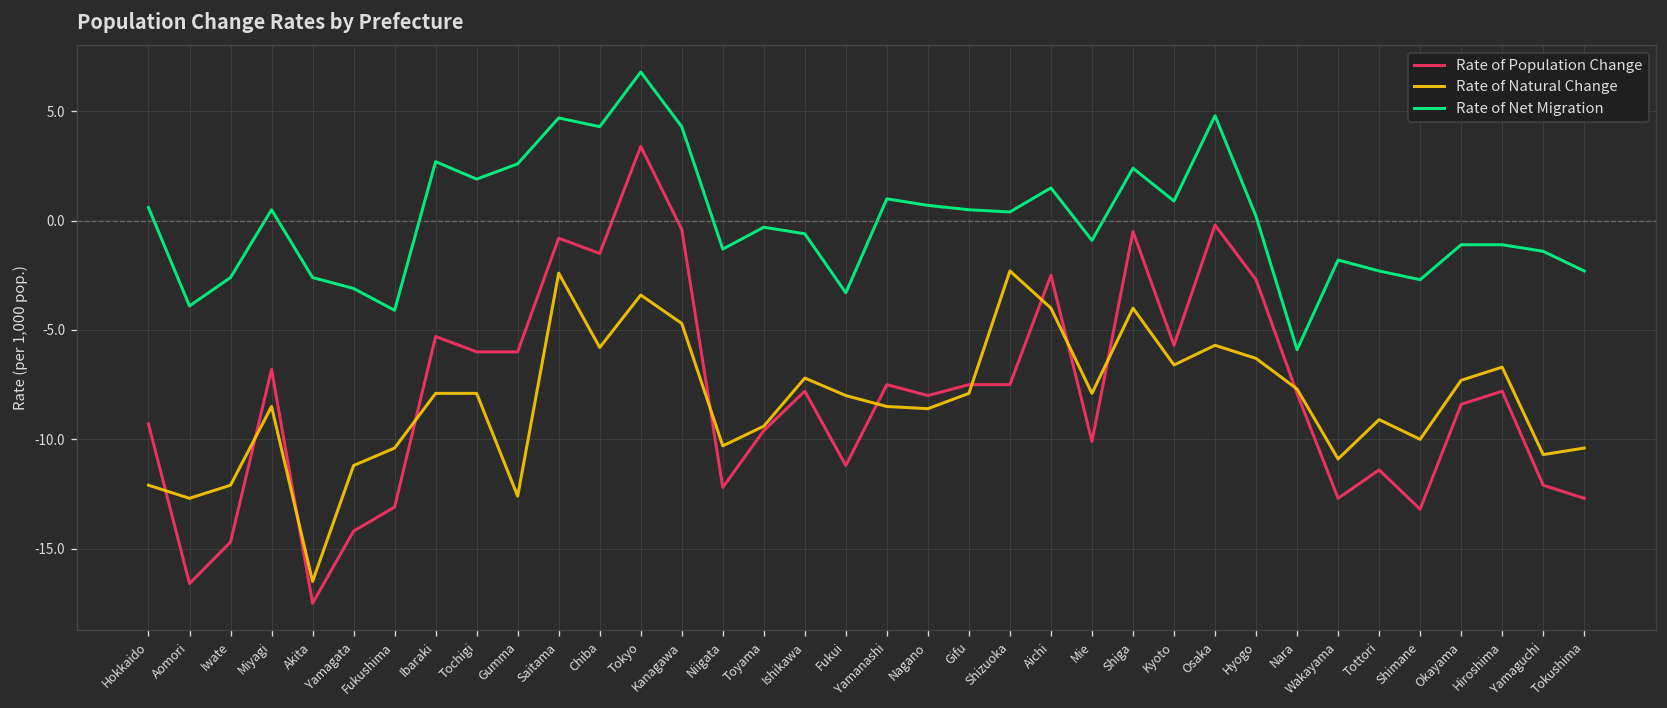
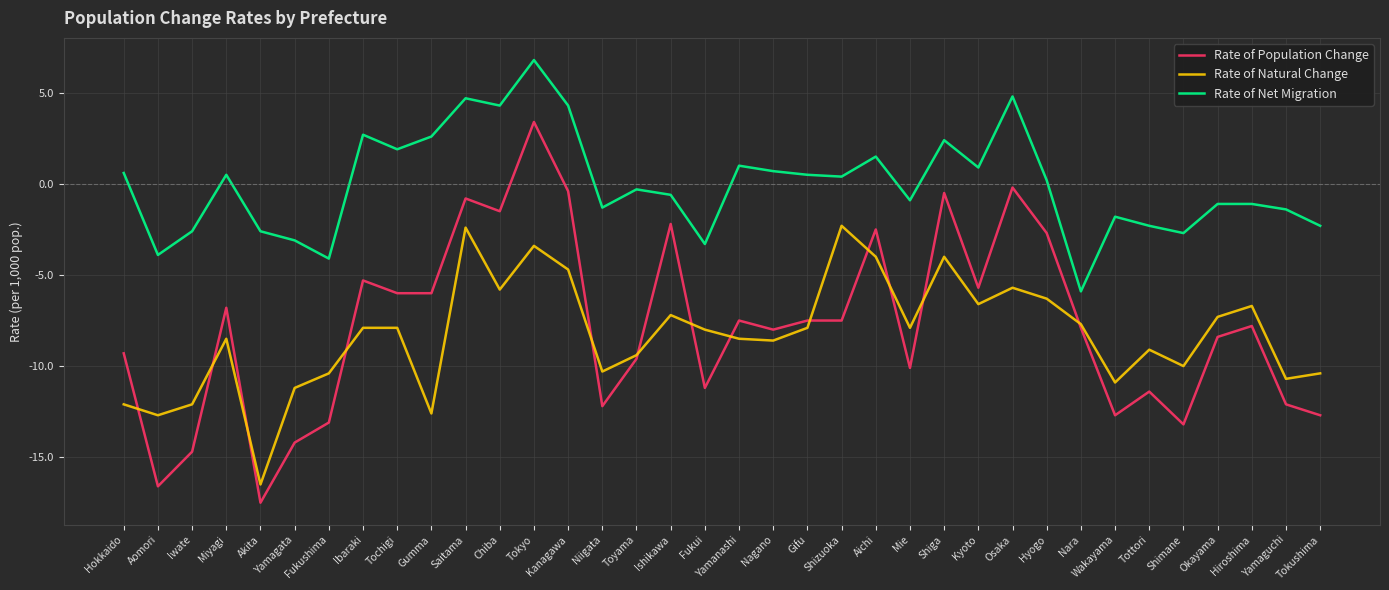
Rate of Population Change, Ishikawa: -7.8 -> -2.2
